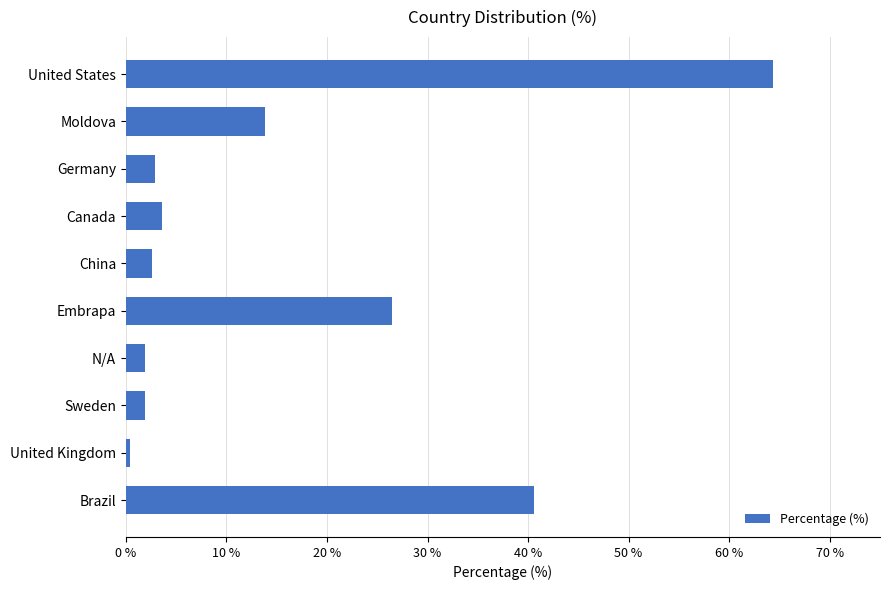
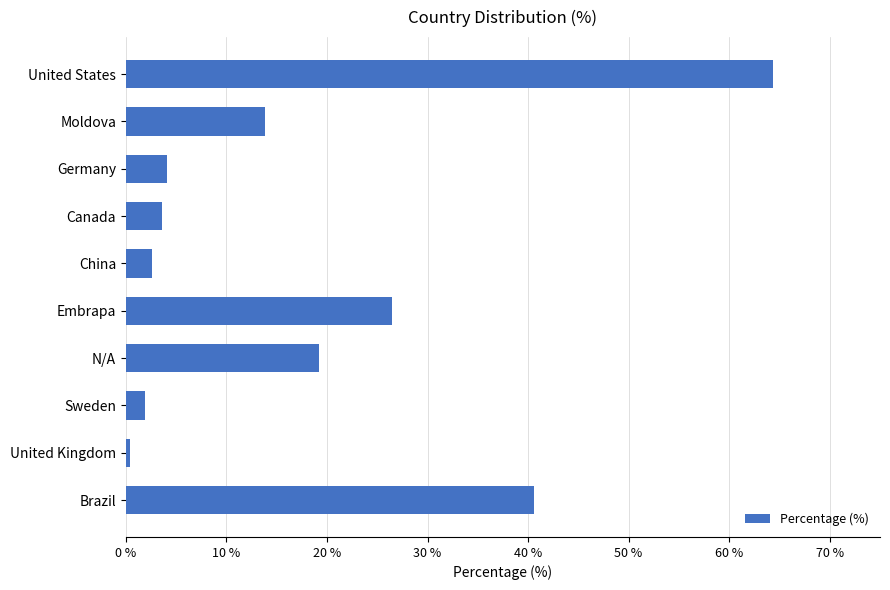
Germany: 2.9 % -> 4.1 %
N/A: 1.9 % -> 19.2 %
